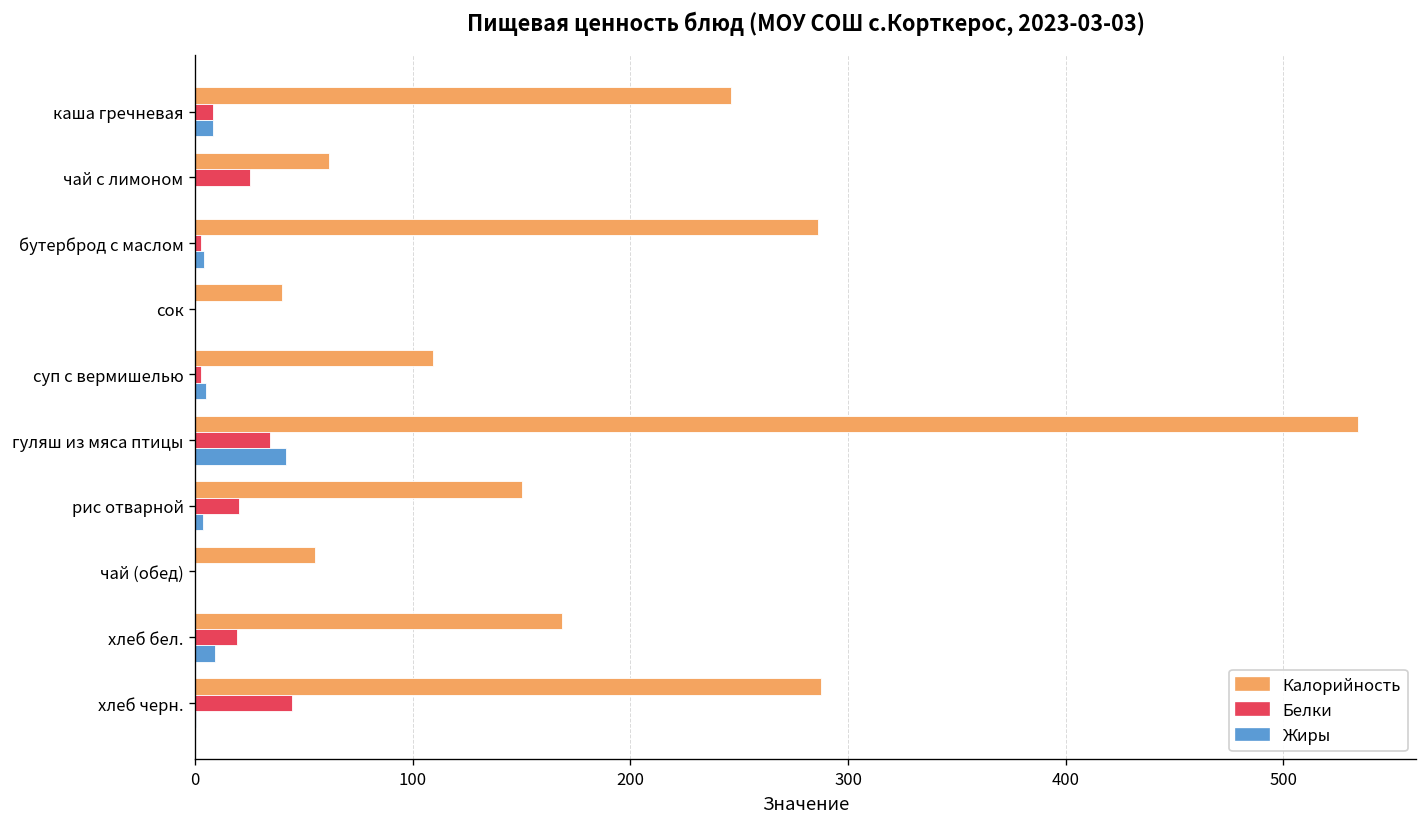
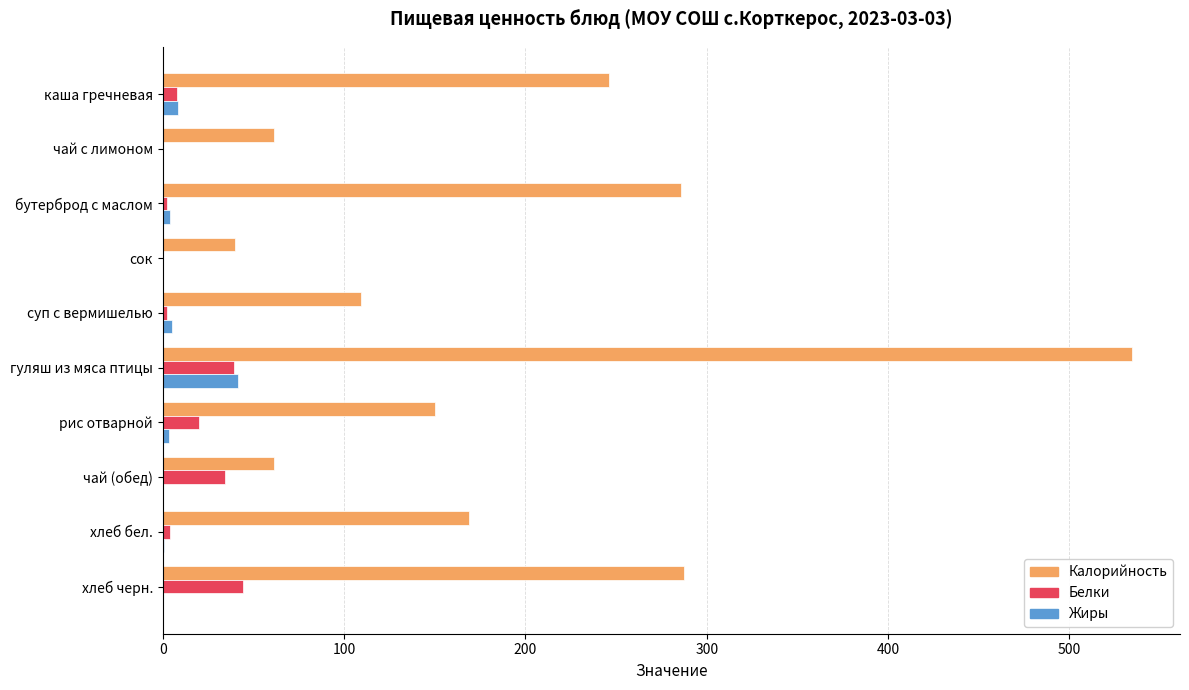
Белки, чай с лимоном: 25 -> 0
Белки, гуляш из мяса птицы: 35 -> 39
Калорийность, чай (обед): 55 -> 62
Белки, чай (обед): 0 -> 35
Белки, хлеб бел.: 19 -> 4
Жиры, хлеб бел.: 9 -> 1
